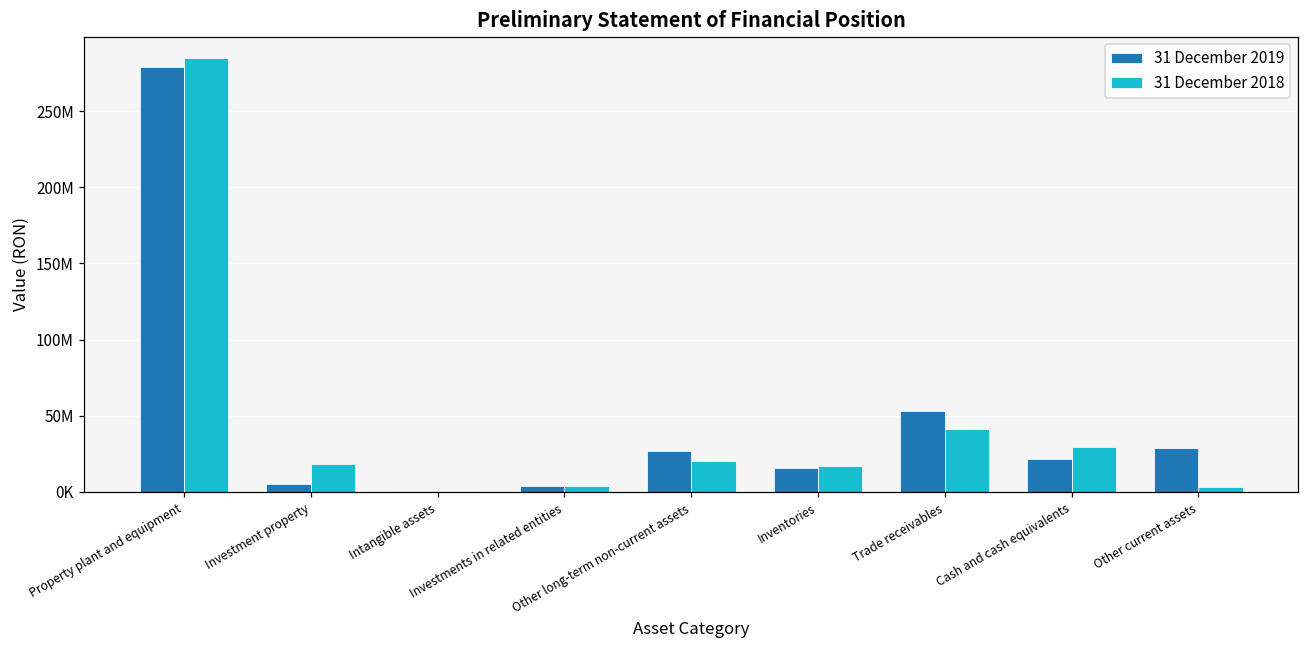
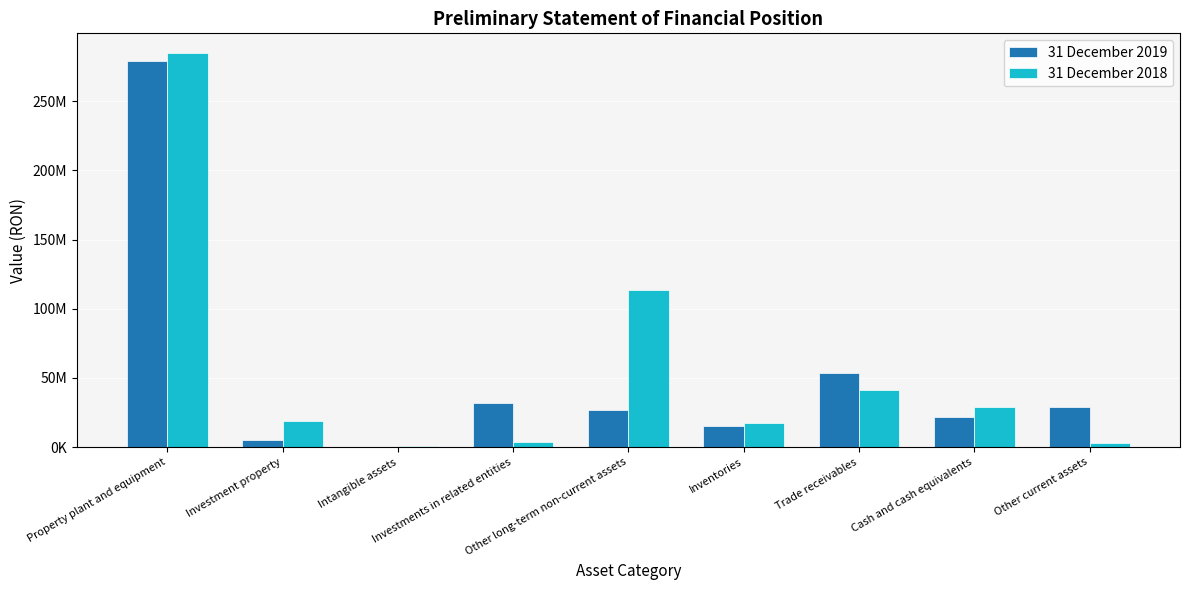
31 December 2019, Investments in related entities: 4000000 -> 32000000
31 December 2018, Other long-term non-current assets: 20000000 -> 114000000
